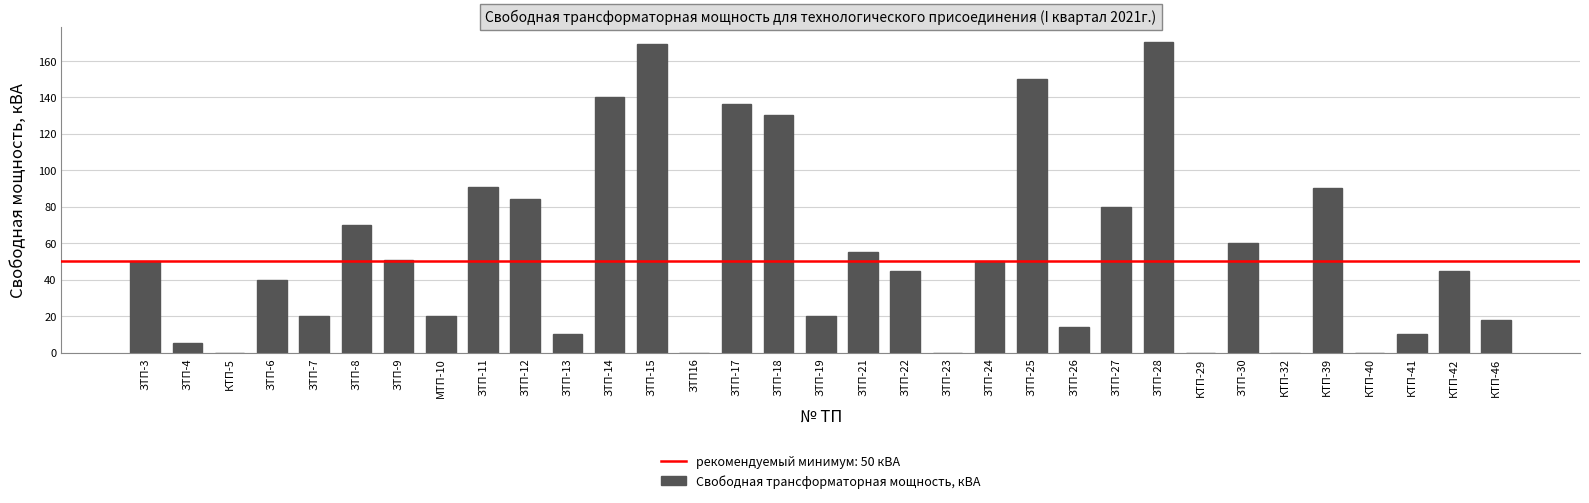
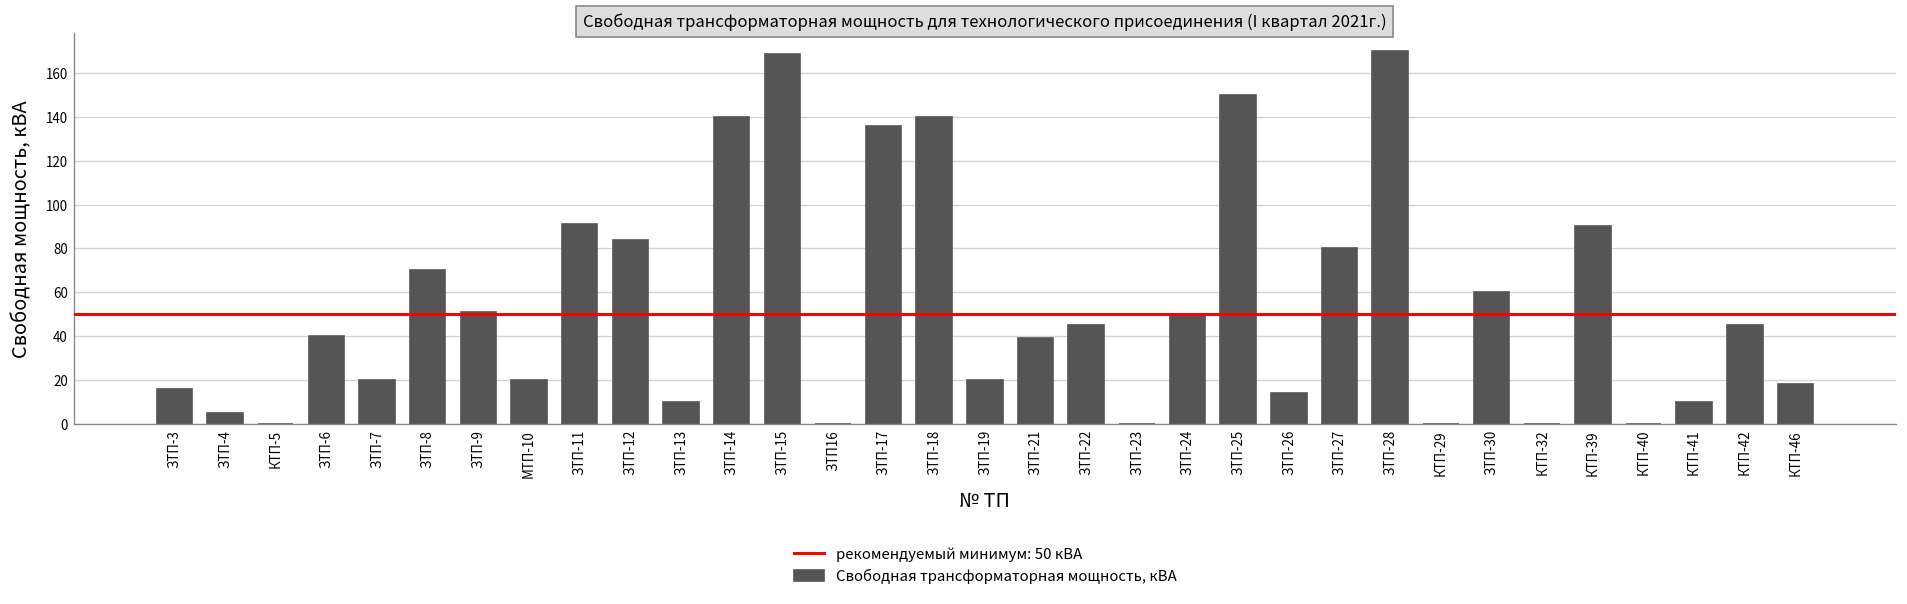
ЗТП-3: 50 -> 16
ЗТП-18: 130 -> 140
ЗТП-21: 55 -> 39
